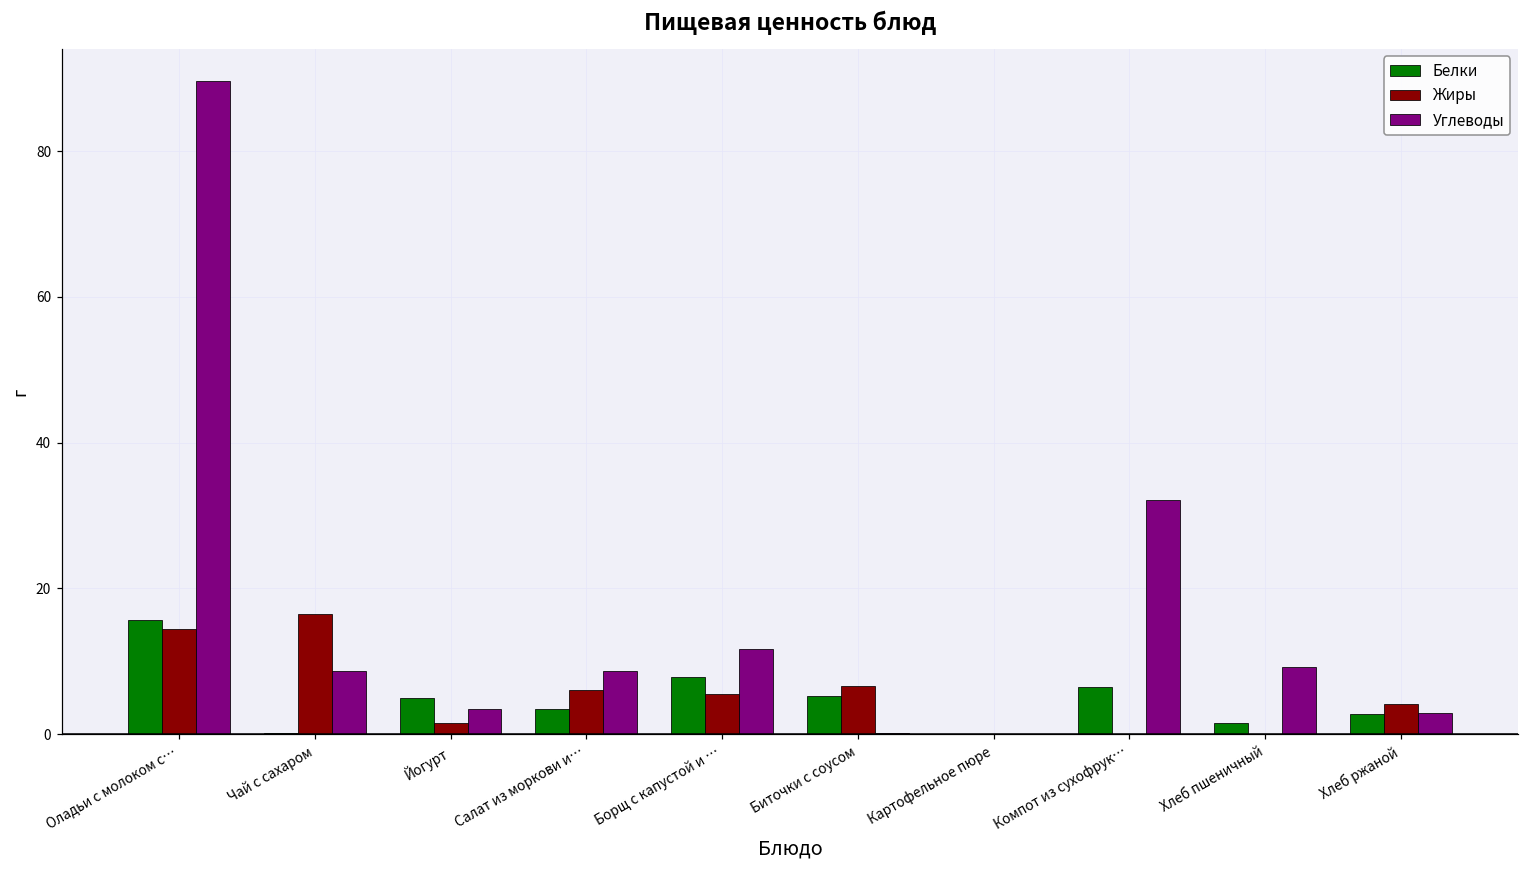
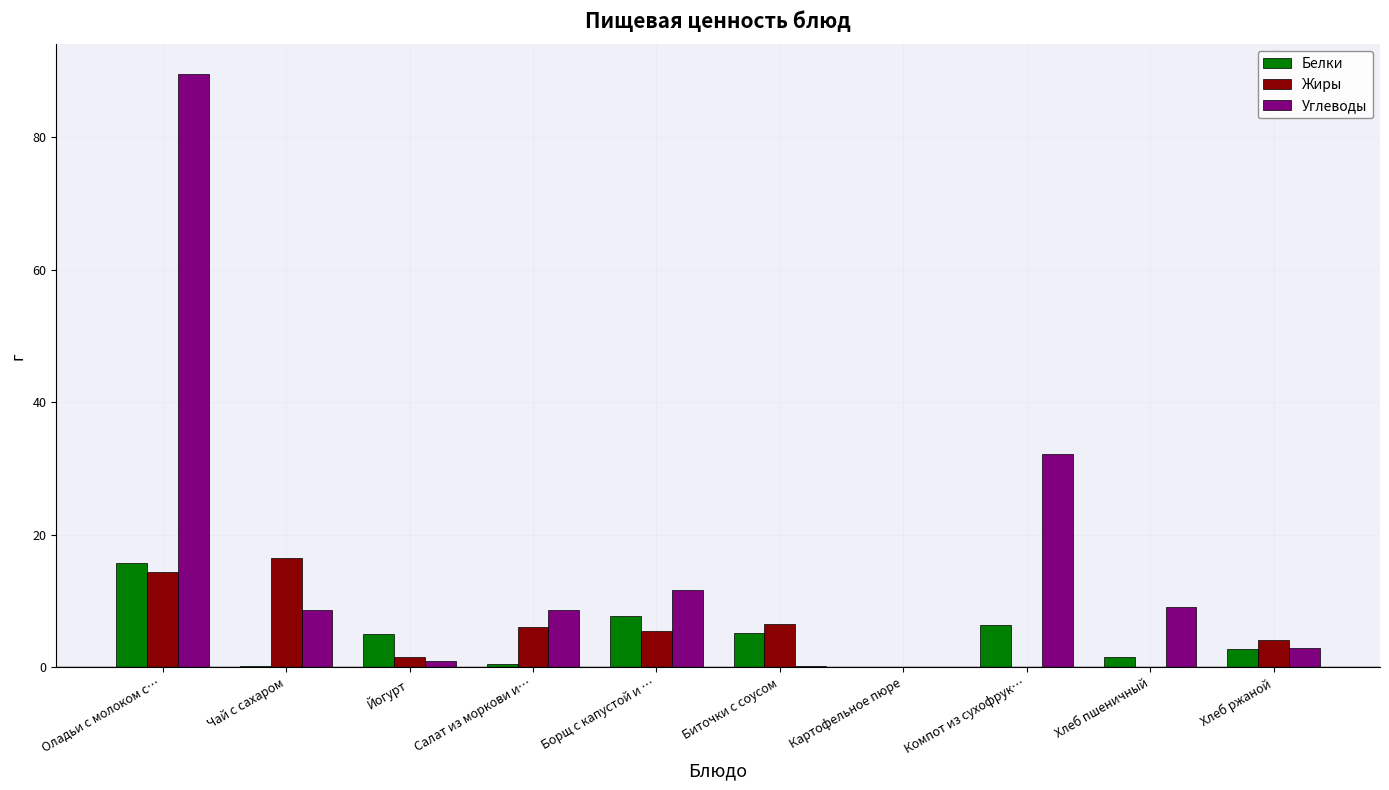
Углеводы, Йогурт: 4 -> 1
Белки, Салат из моркови и…: 3 -> 1
